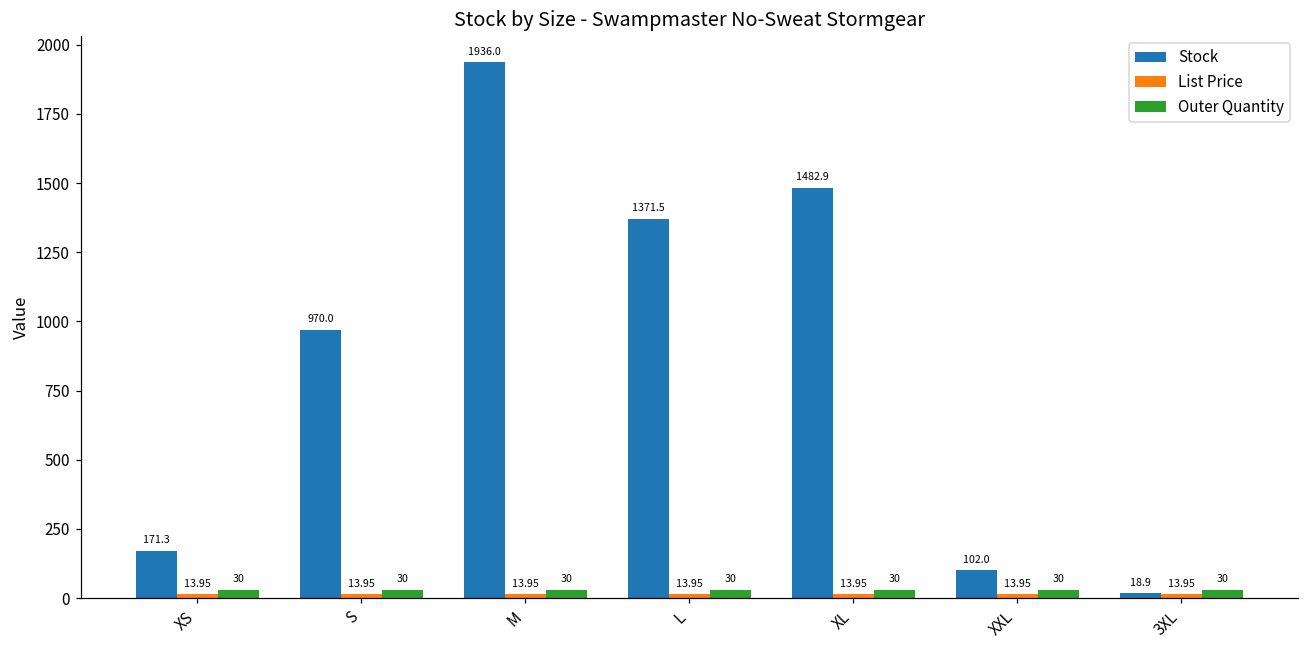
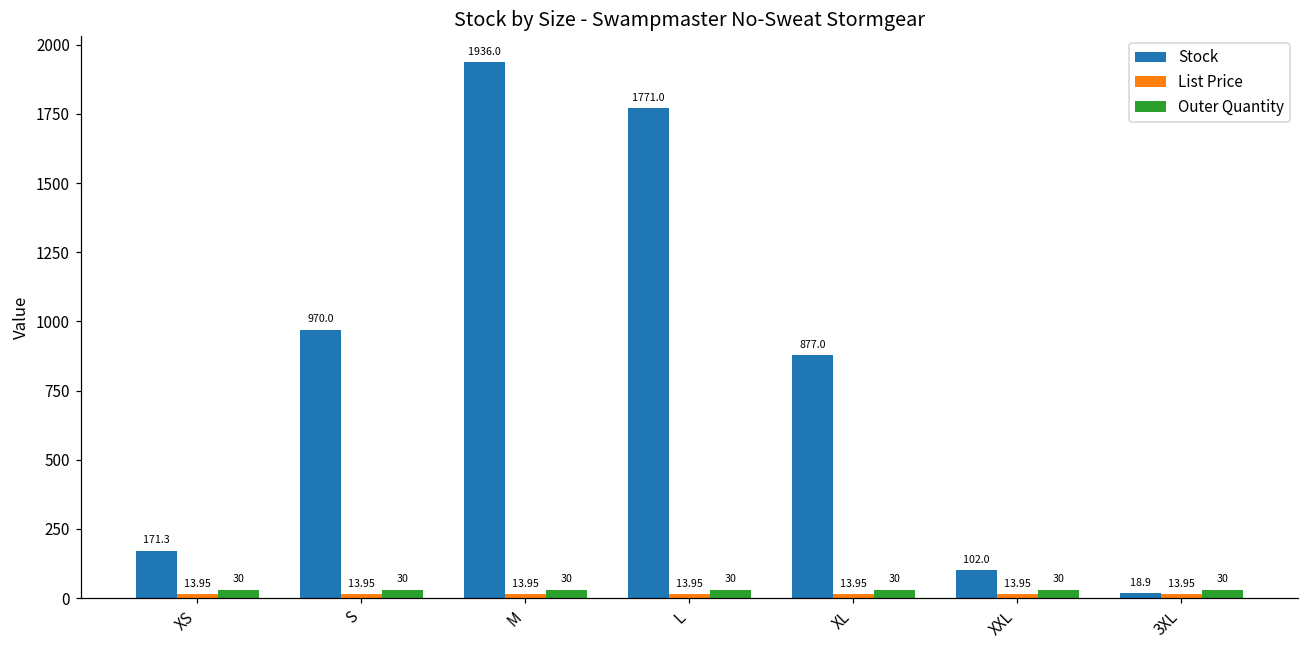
Stock, L: 1371.5 -> 1771.0
Stock, XL: 1482.9 -> 877.0
